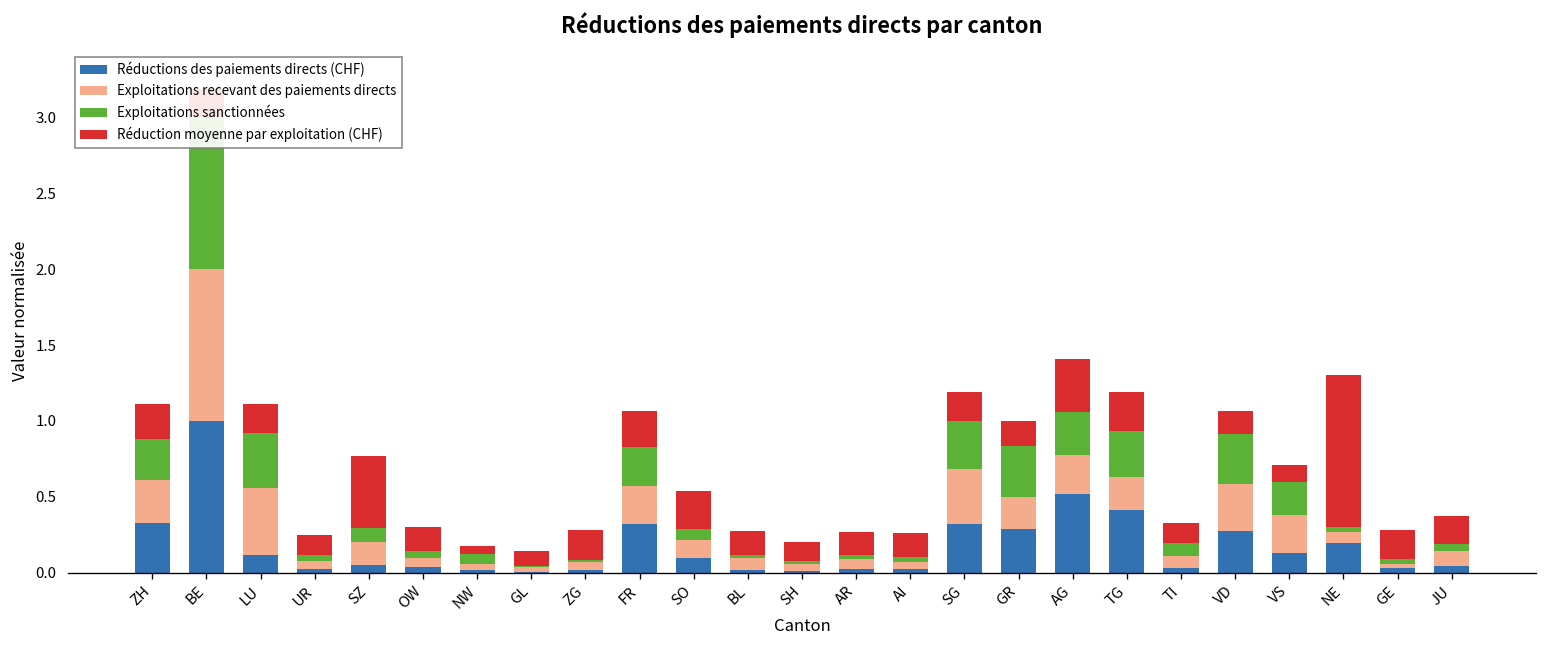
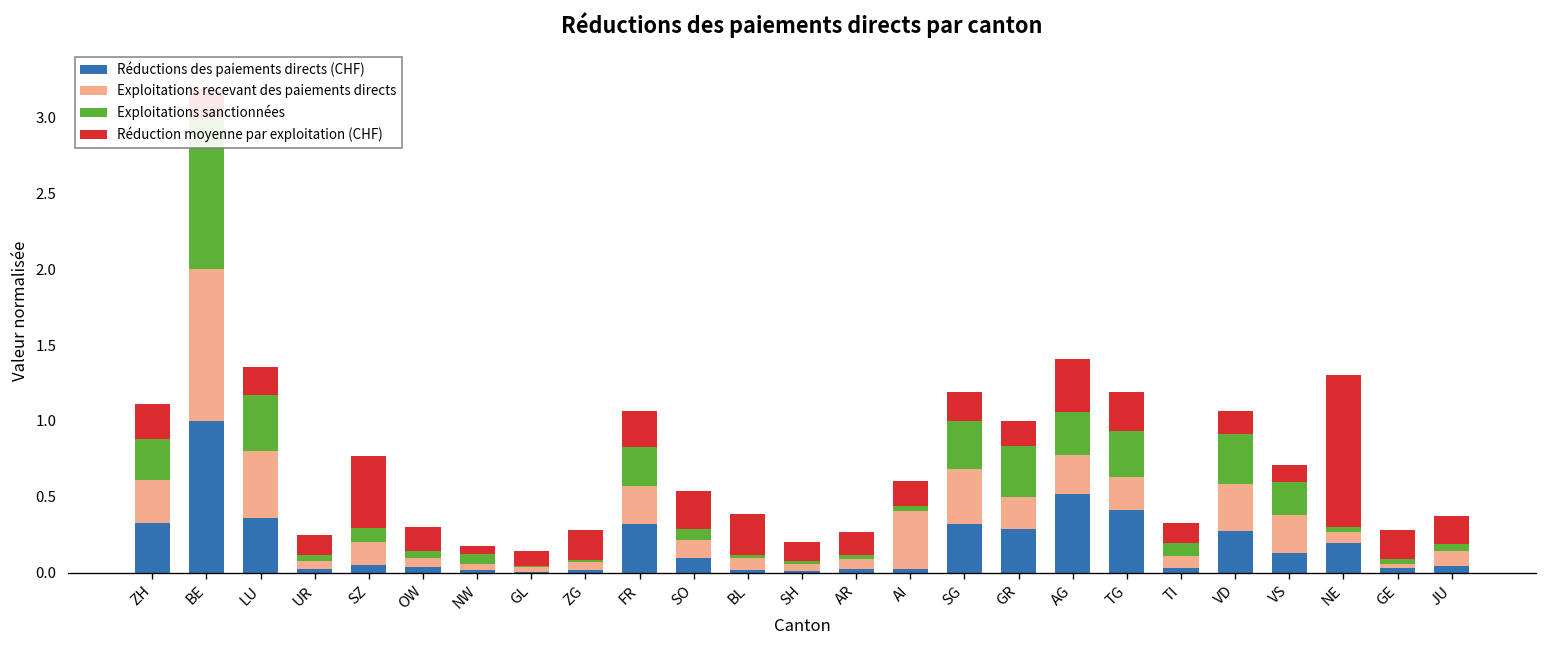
Réductions des paiements directs (CHF), LU: 0.11 -> 0.36
Réduction moyenne par exploitation (CHF), BL: 0.16 -> 0.27
Exploitations recevant des paiements directs, AI: 0.04 -> 0.38
